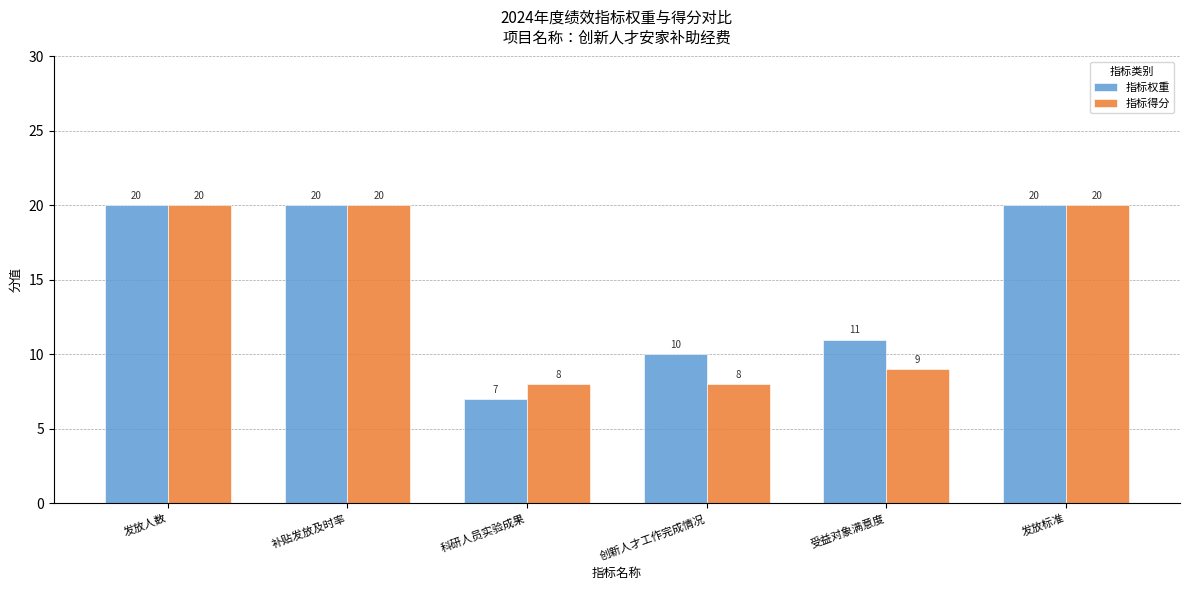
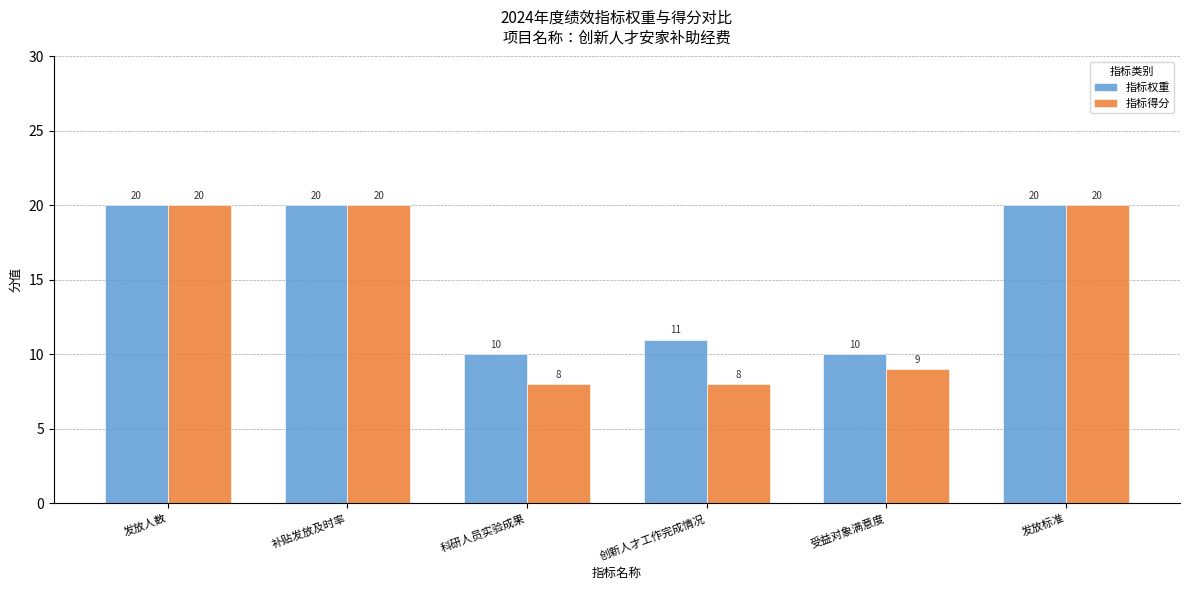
指标权重, 科研人员实验成果: 7 -> 10
指标权重, 创新人才工作完成情况: 10 -> 11
指标权重, 受益对象满意度: 11 -> 10
